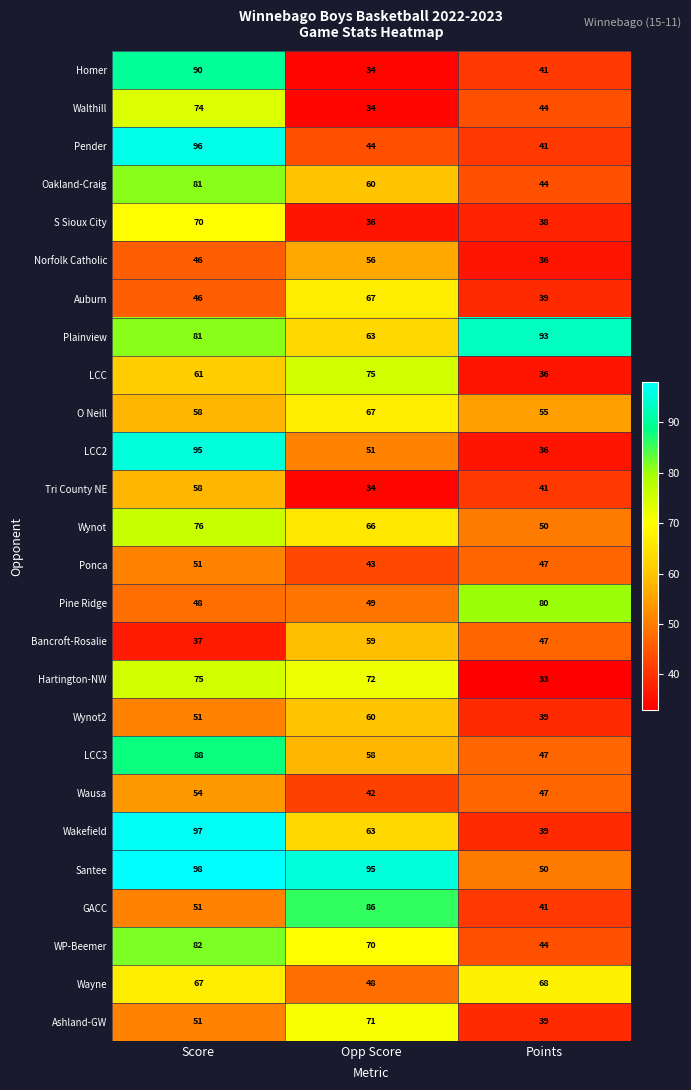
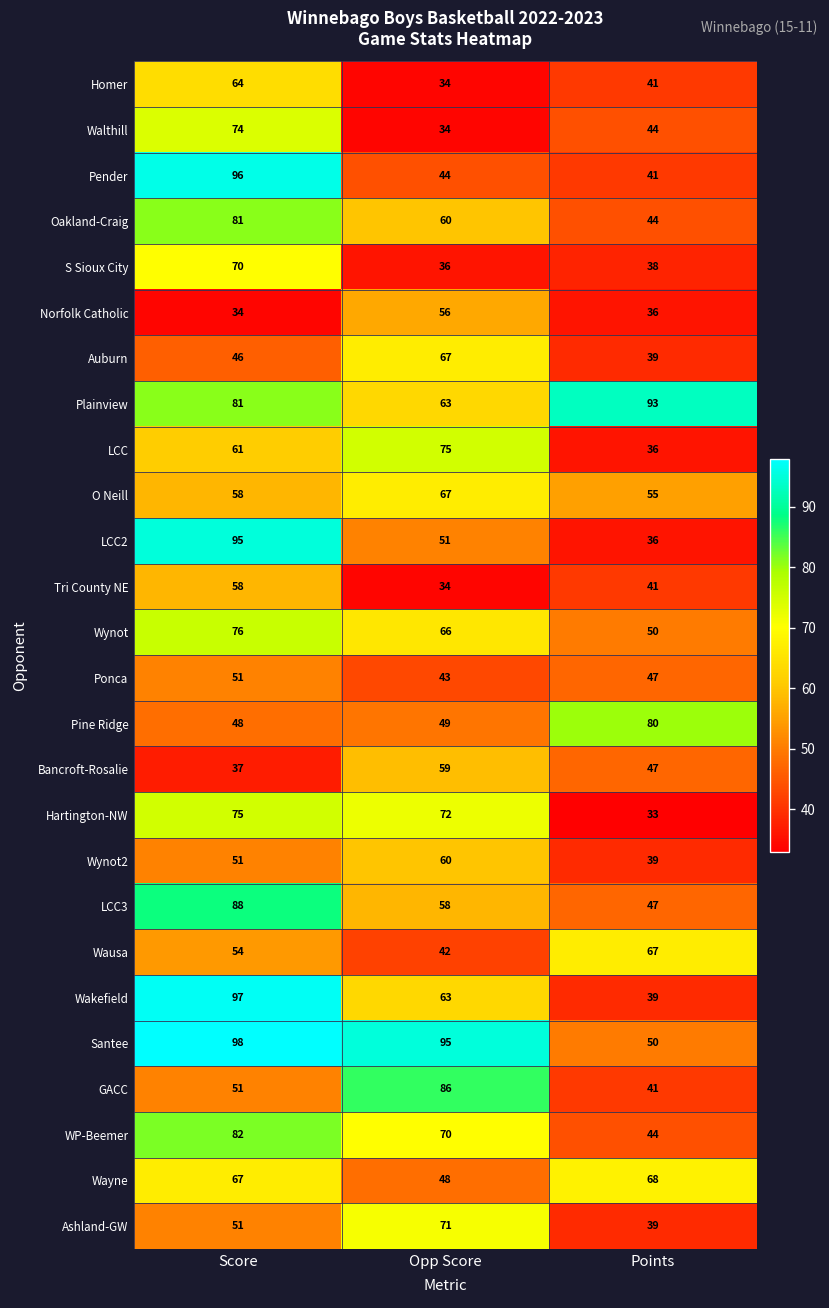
Homer, Score: 90 -> 64
Norfolk Catholic, Score: 46 -> 34
Wausa, Points: 47 -> 67
